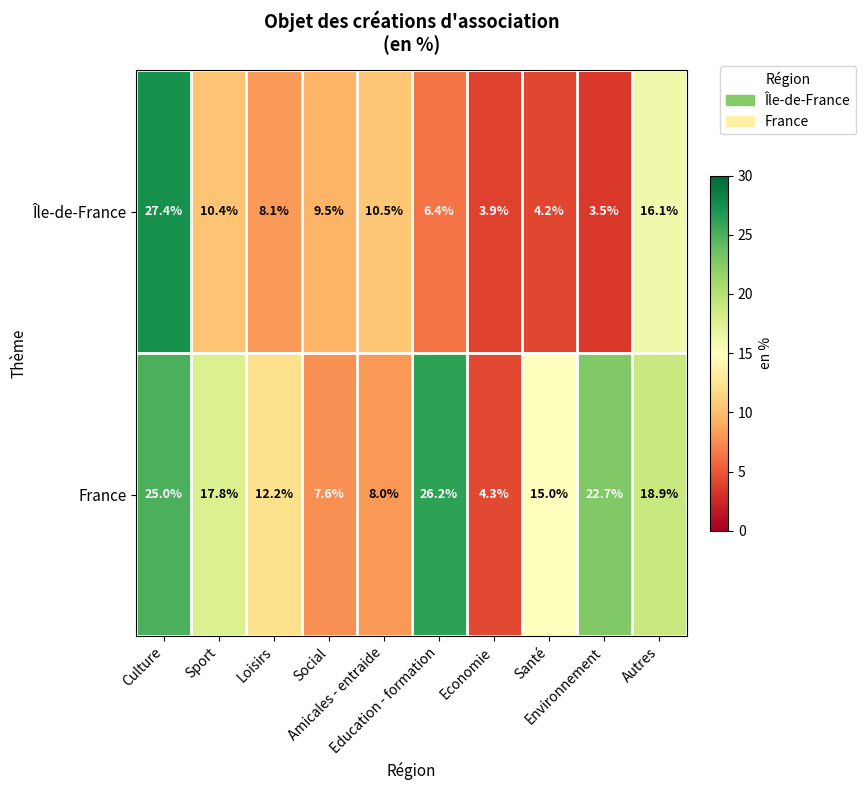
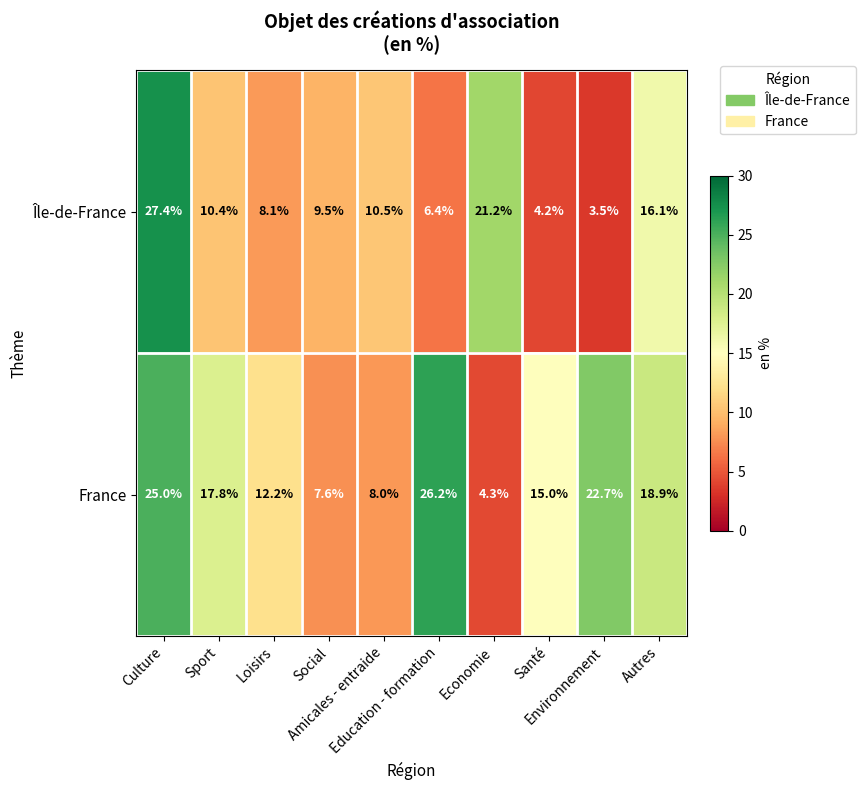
Île-de-France, Economie: 3.9% -> 21.2%
